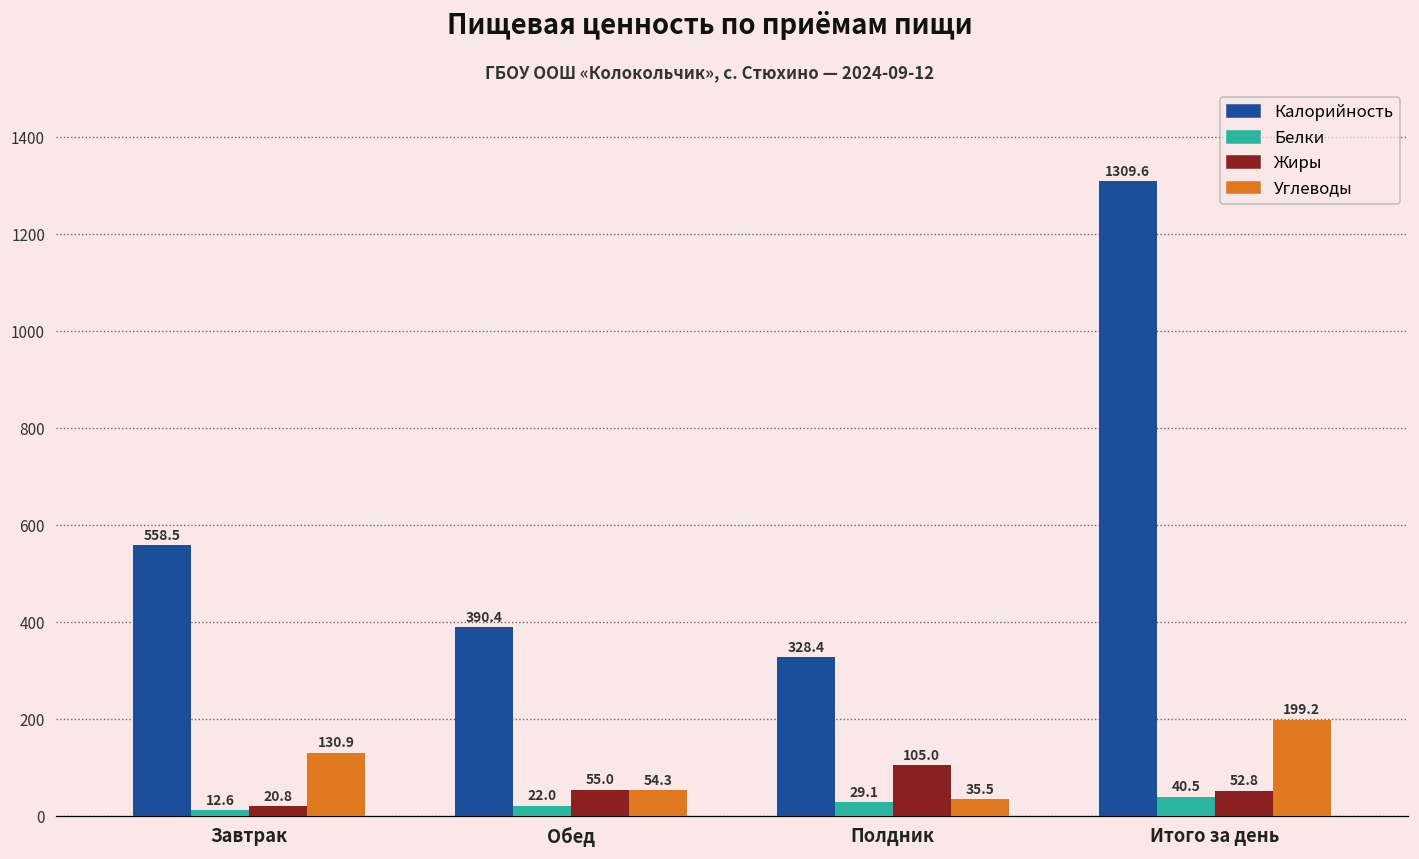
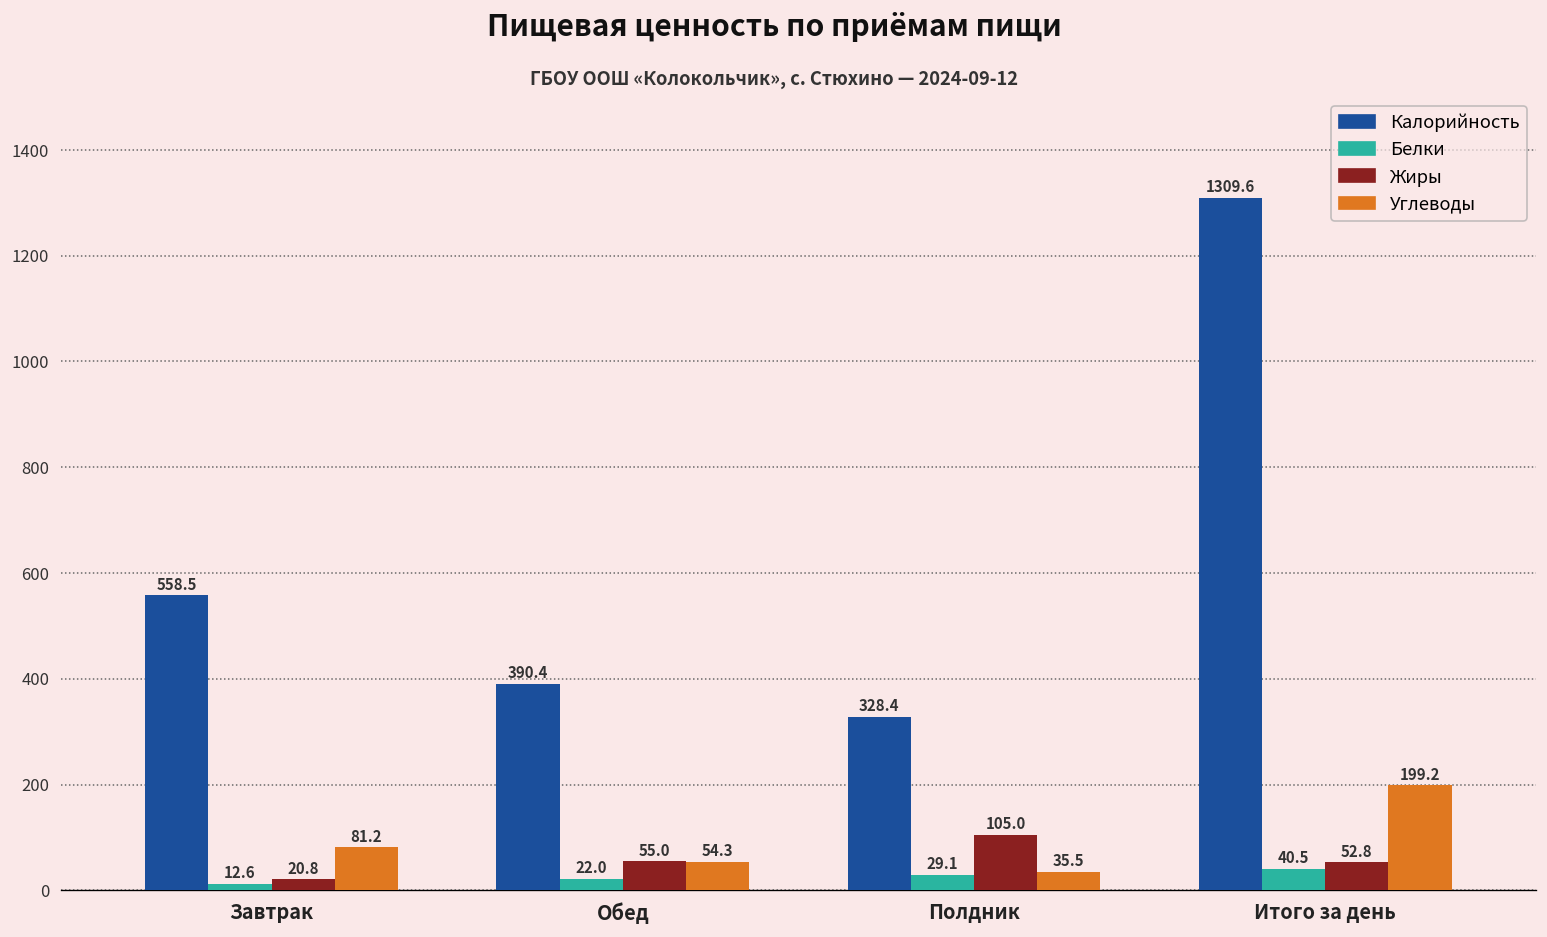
Углеводы, Завтрак: 130.9 -> 81.2
